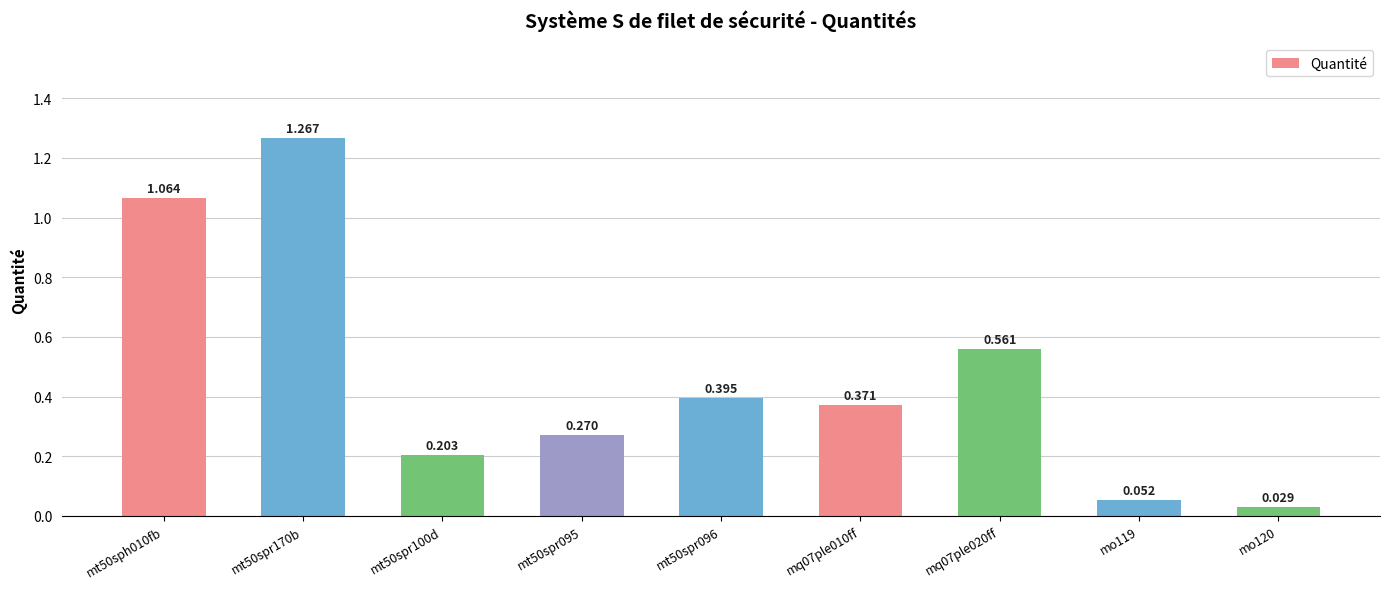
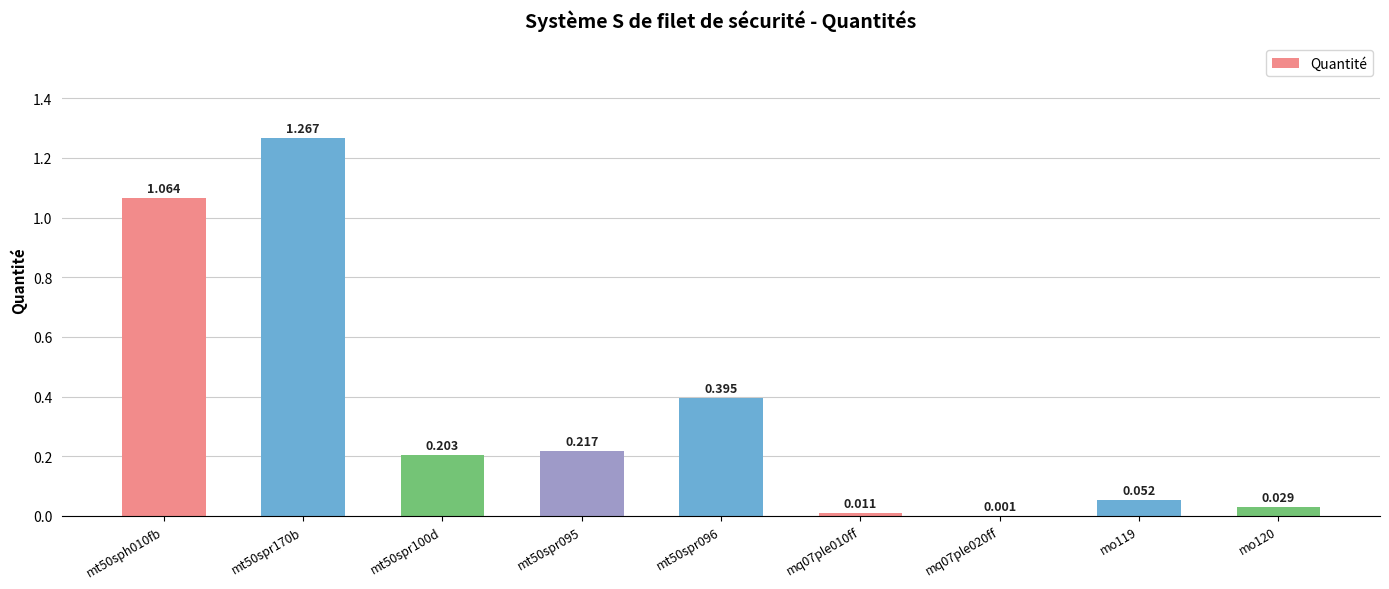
mt50spr095: 0.270 -> 0.217
mq07ple010ff: 0.371 -> 0.011
mq07ple020ff: 0.561 -> 0.001
